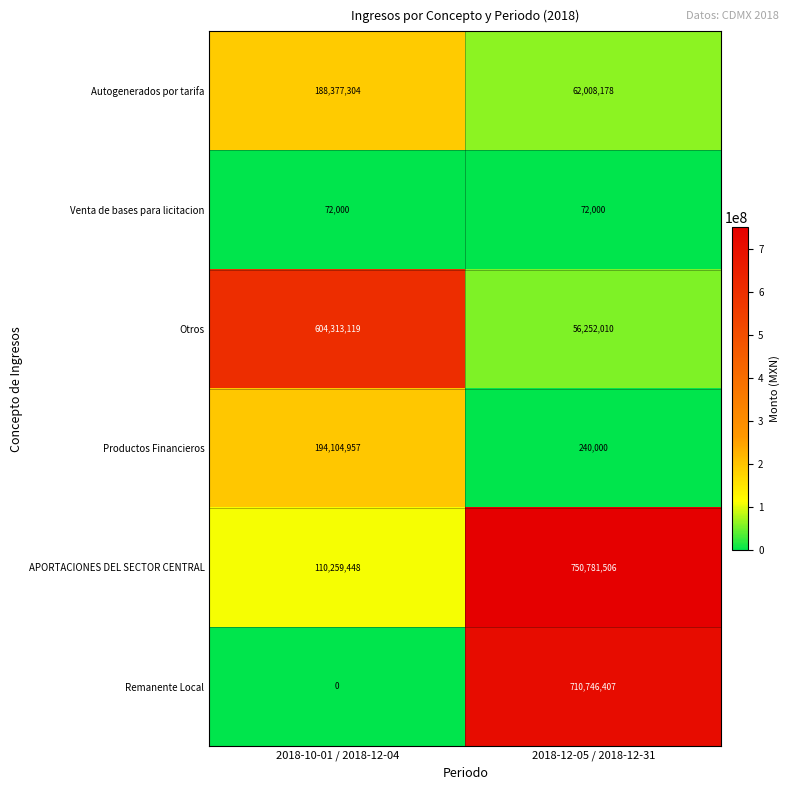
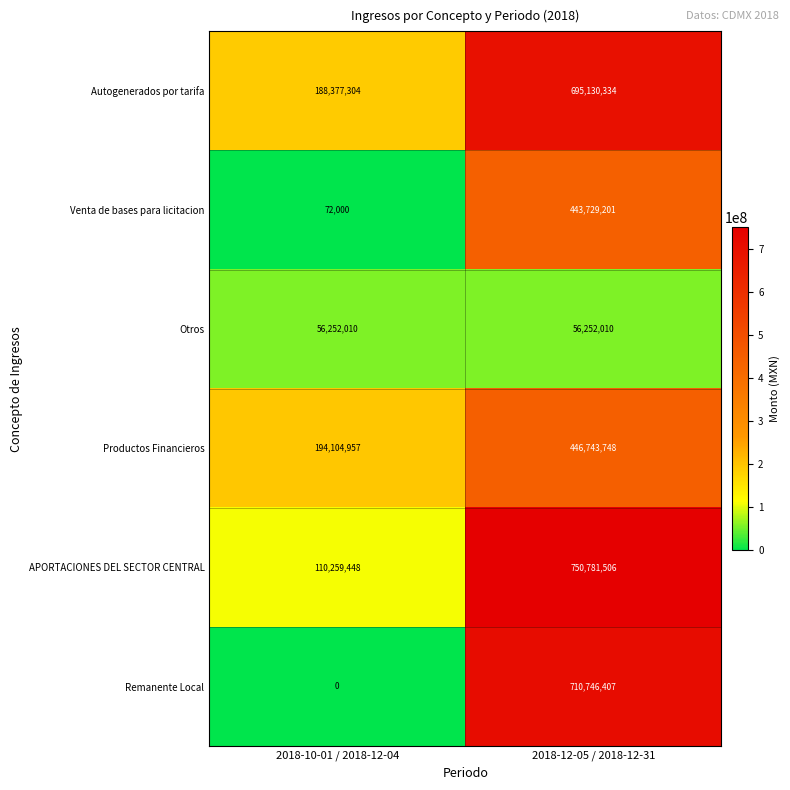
Autogenerados por tarifa, 2018-12-05 / 2018-12-31: 62,008,178 -> 695,130,334
Venta de bases para licitacion, 2018-12-05 / 2018-12-31: 72,000 -> 443,729,201
Otros, 2018-10-01 / 2018-12-04: 604,313,119 -> 56,252,010
Productos Financieros, 2018-12-05 / 2018-12-31: 240,000 -> 446,743,748
